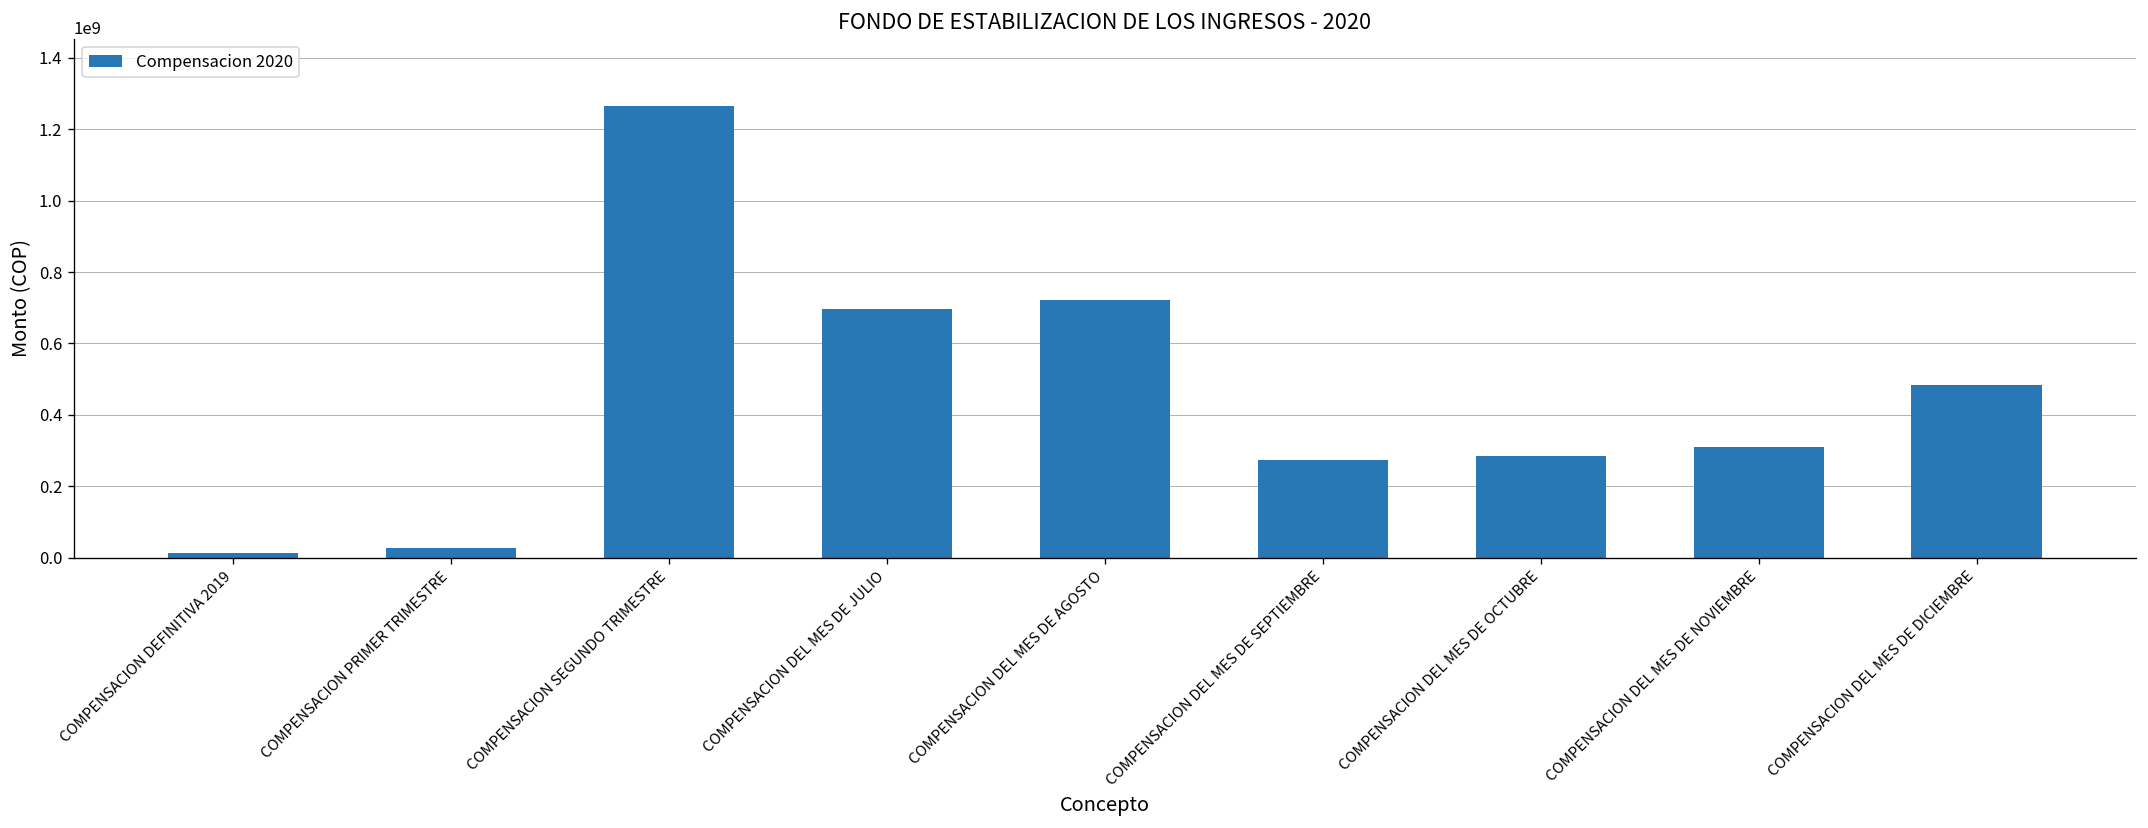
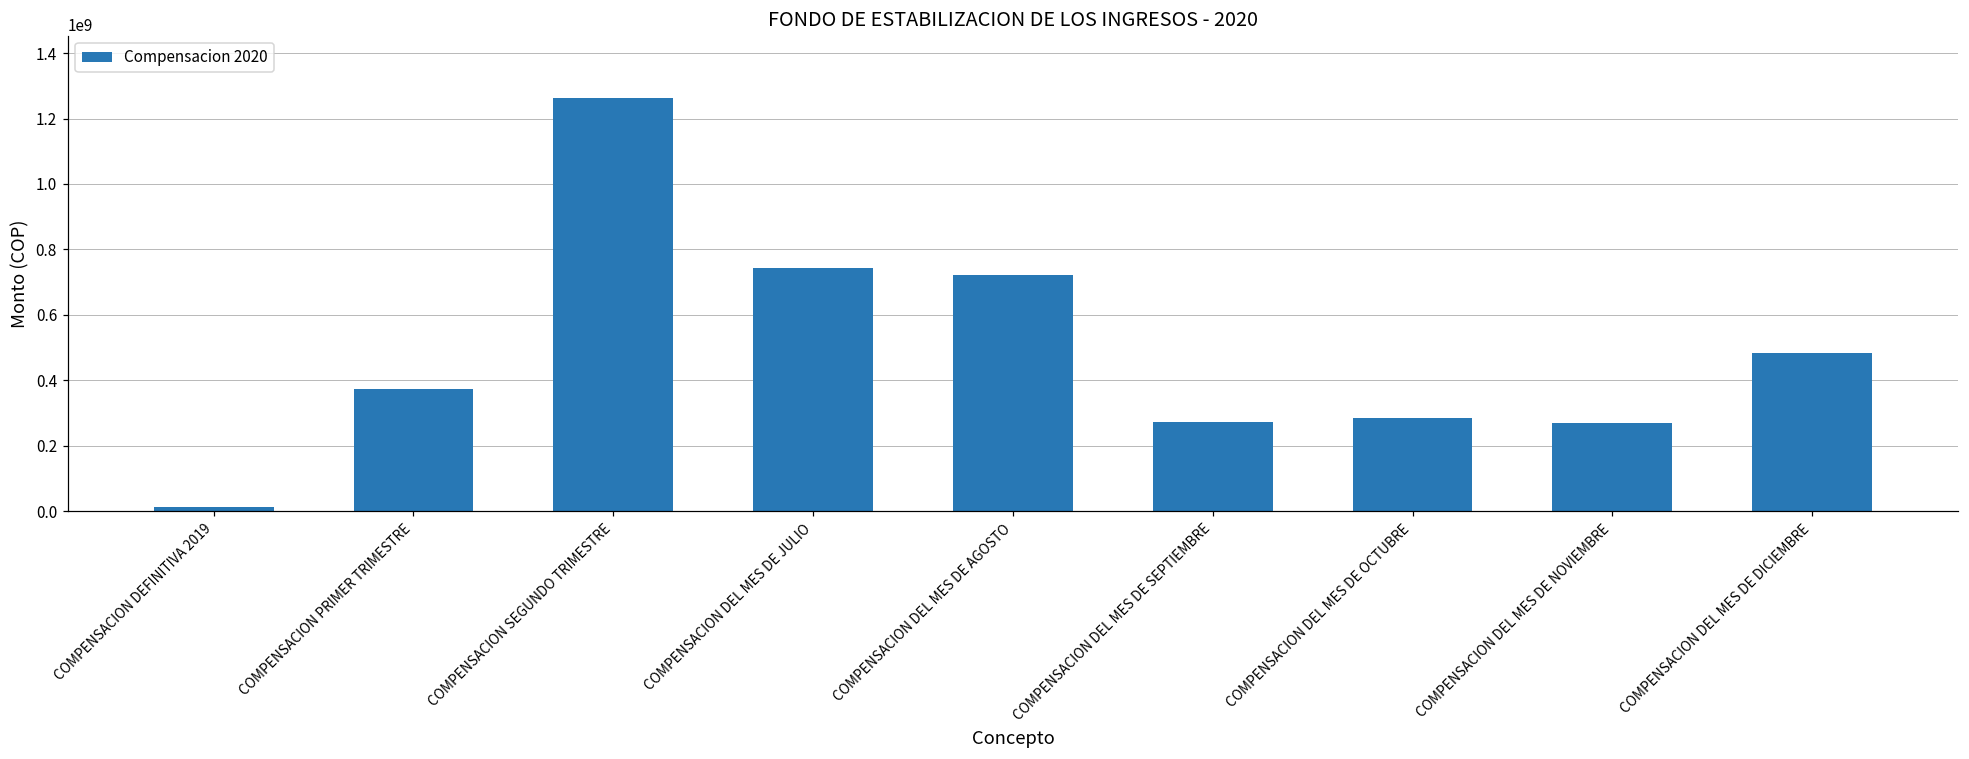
COMPENSACION PRIMER TRIMESTRE: 30000000 -> 370000000
COMPENSACION DEL MES DE JULIO: 700000000 -> 740000000
COMPENSACION DEL MES DE NOVIEMBRE: 310000000 -> 270000000
